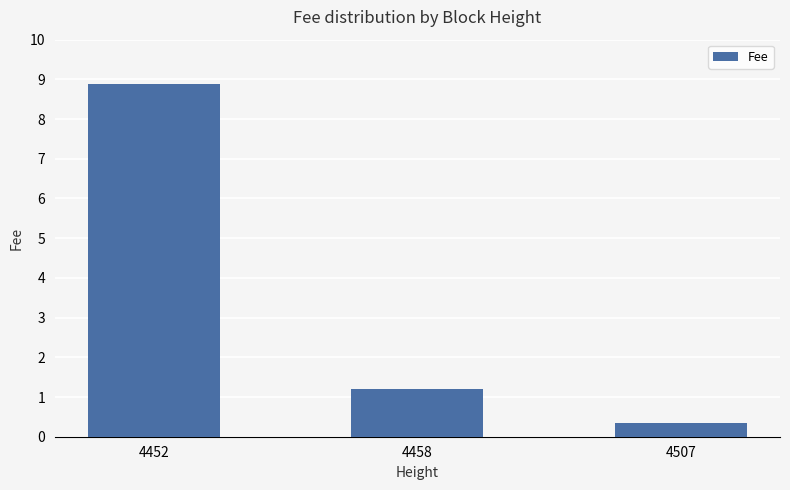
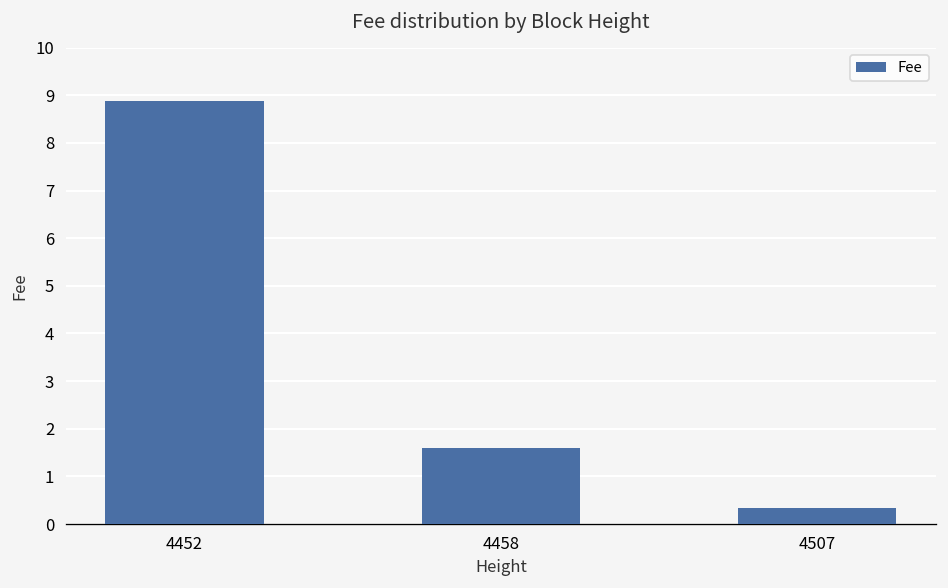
4458: 1.2 -> 1.6
